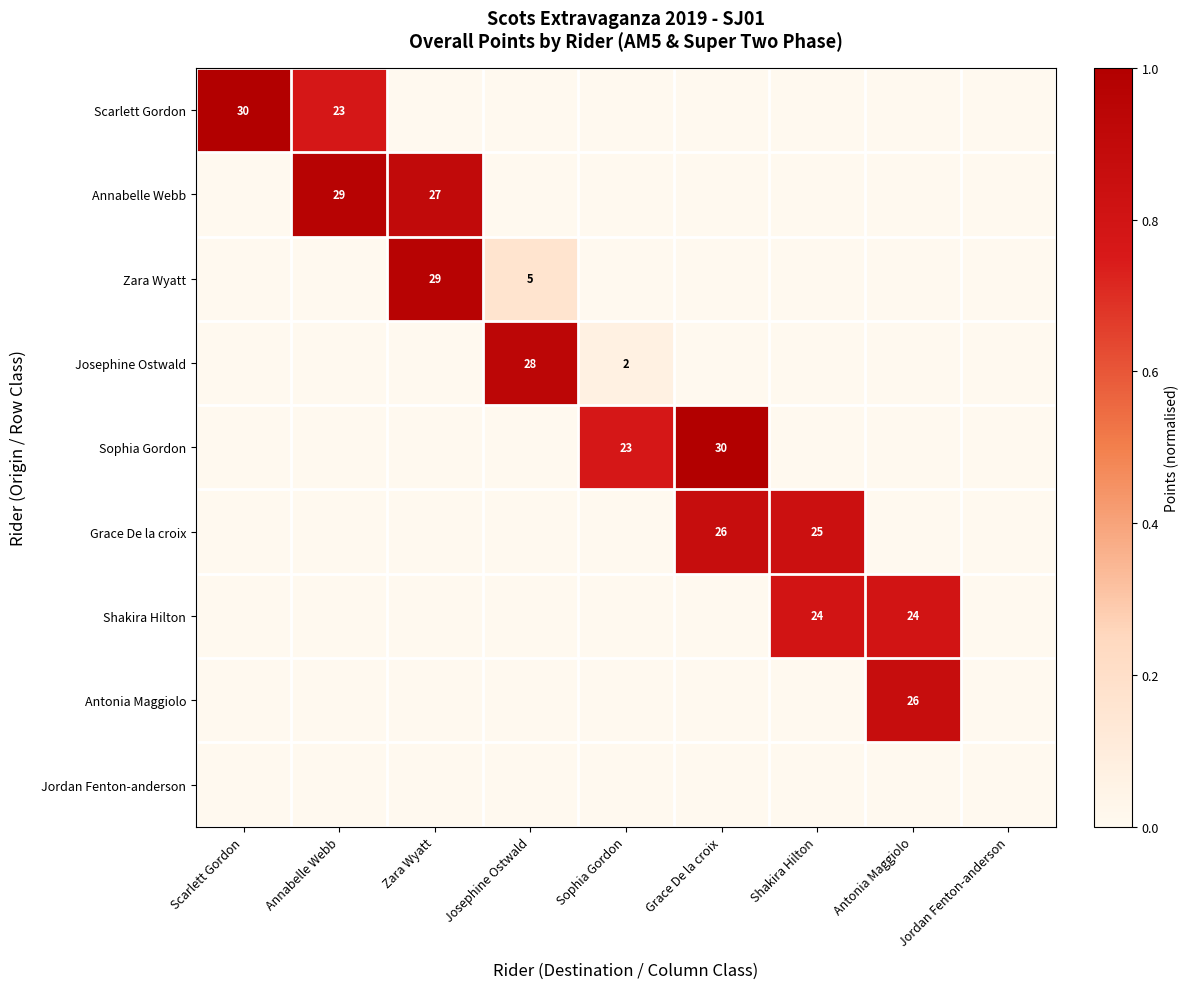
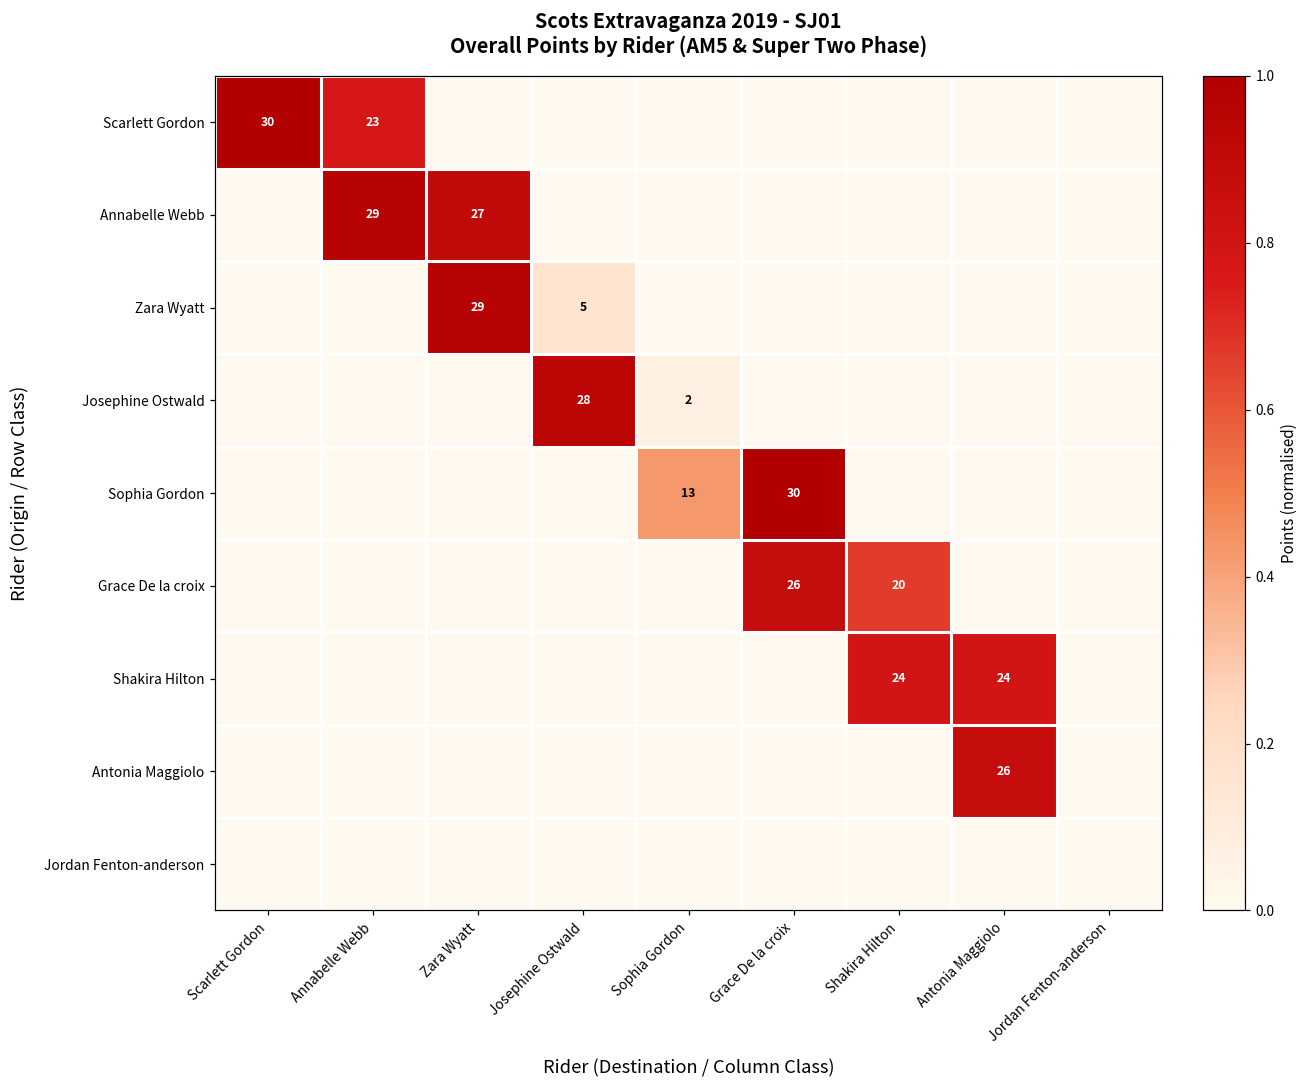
Sophia Gordon, Sophia Gordon: 23 -> 13
Grace De la croix, Shakira Hilton: 25 -> 20
